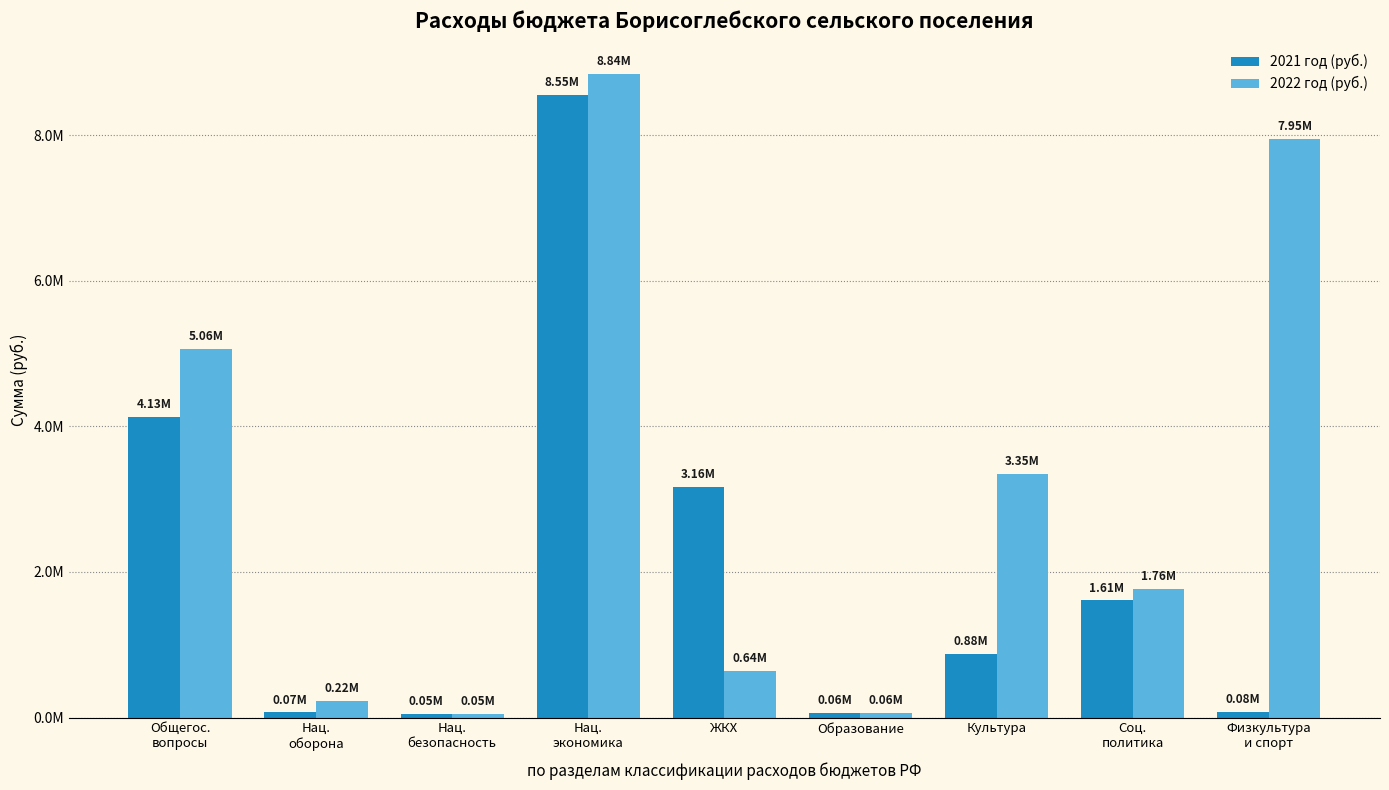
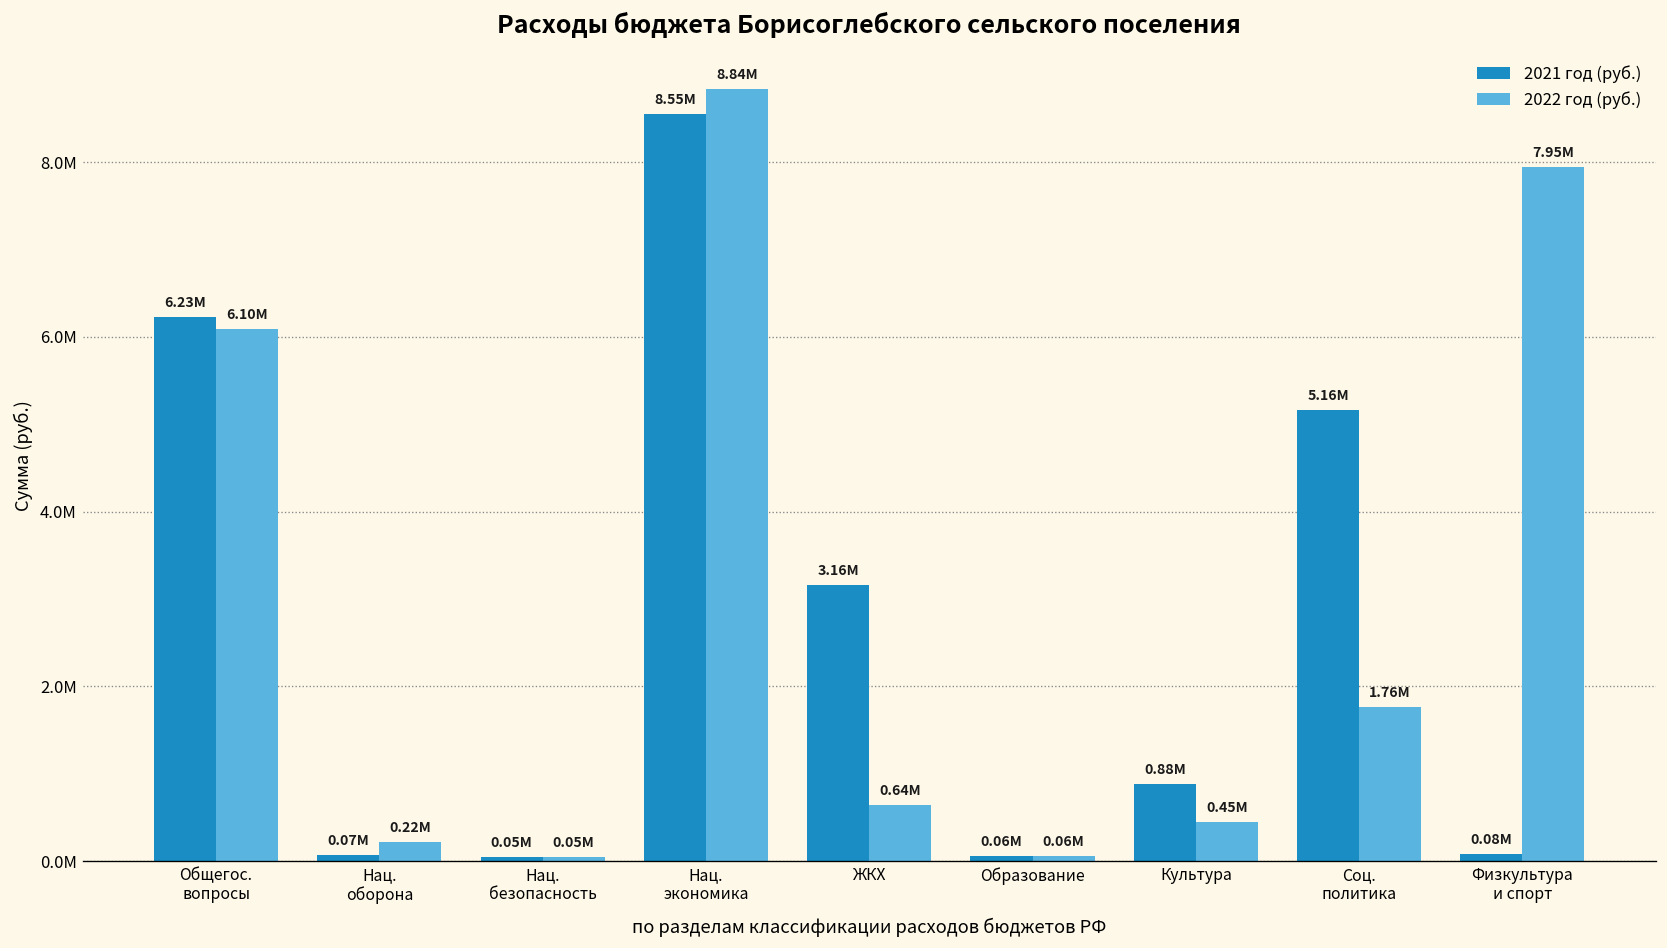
2021 год (руб.), Общегос. вопросы: 4.13M -> 6.23M
2022 год (руб.), Общегос. вопросы: 5.06M -> 6.10M
2022 год (руб.), Культура: 3.35M -> 0.45M
2021 год (руб.), Соц. политика: 1.61M -> 5.16M
